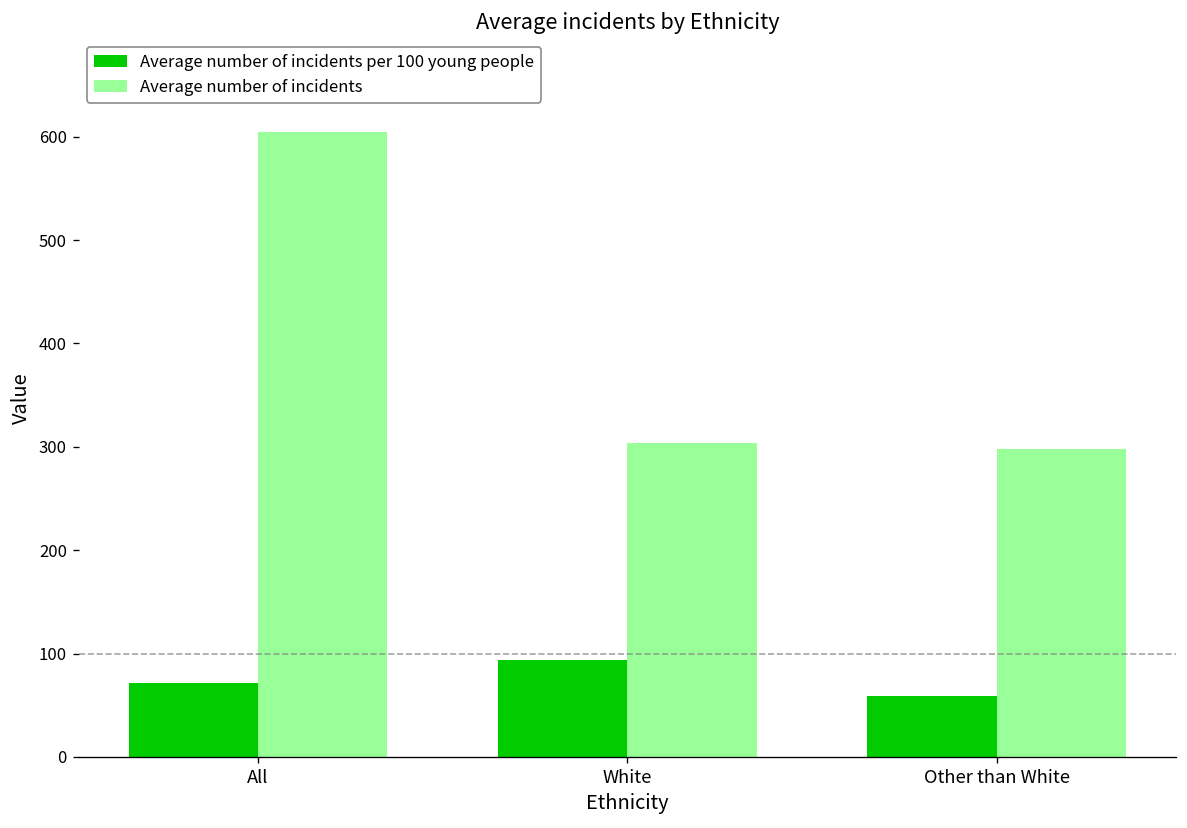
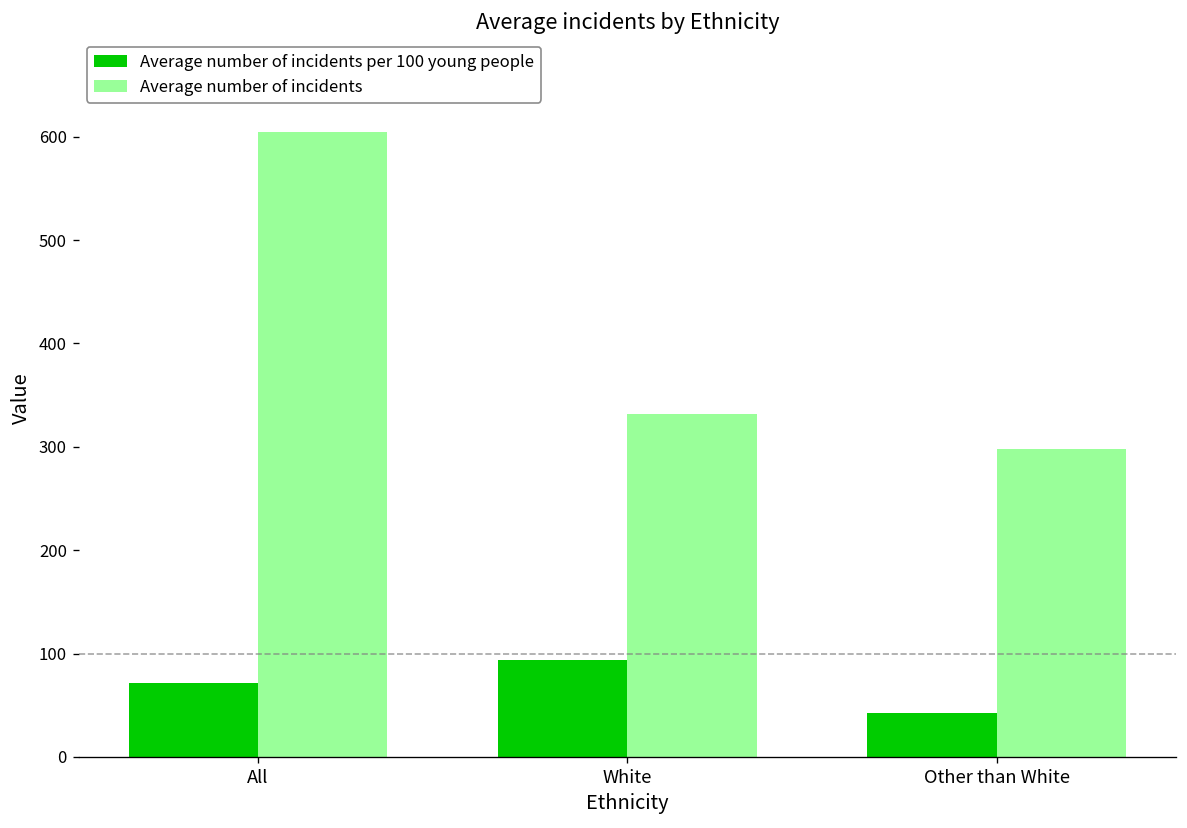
Average number of incidents, White: 300 -> 330
Average number of incidents per 100 young people, Other than White: 60 -> 40
